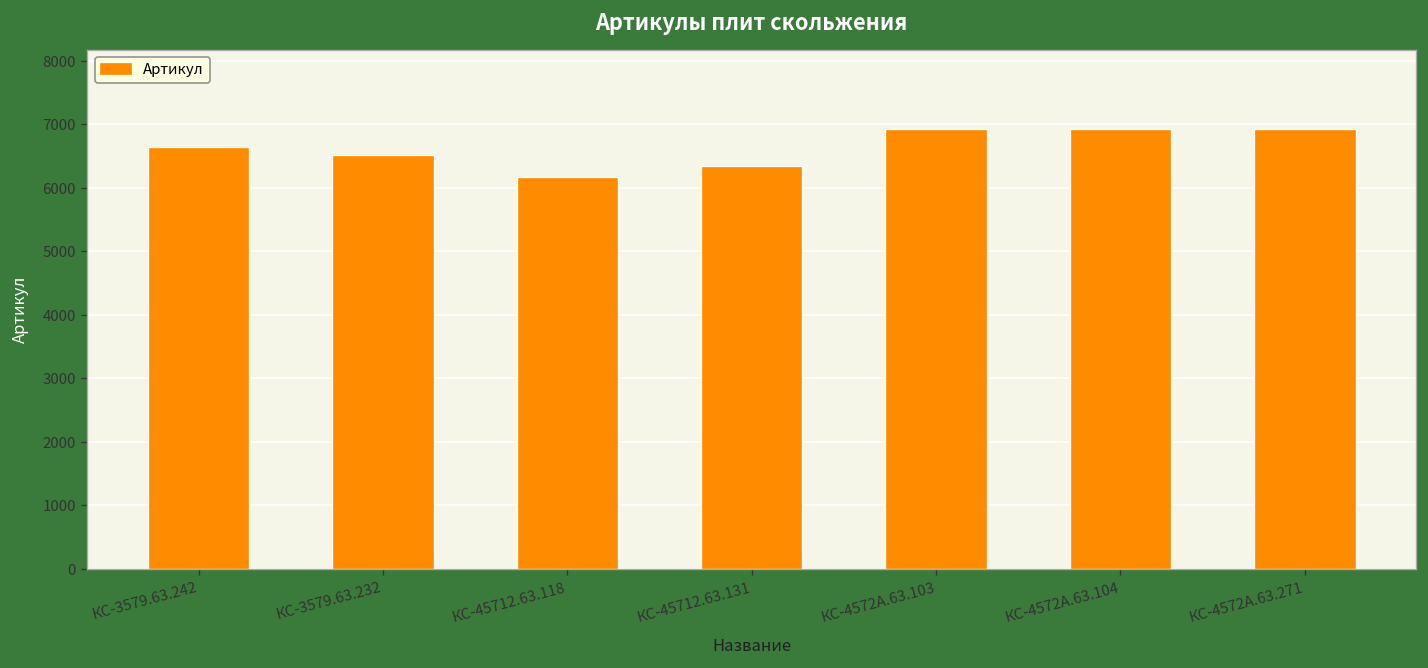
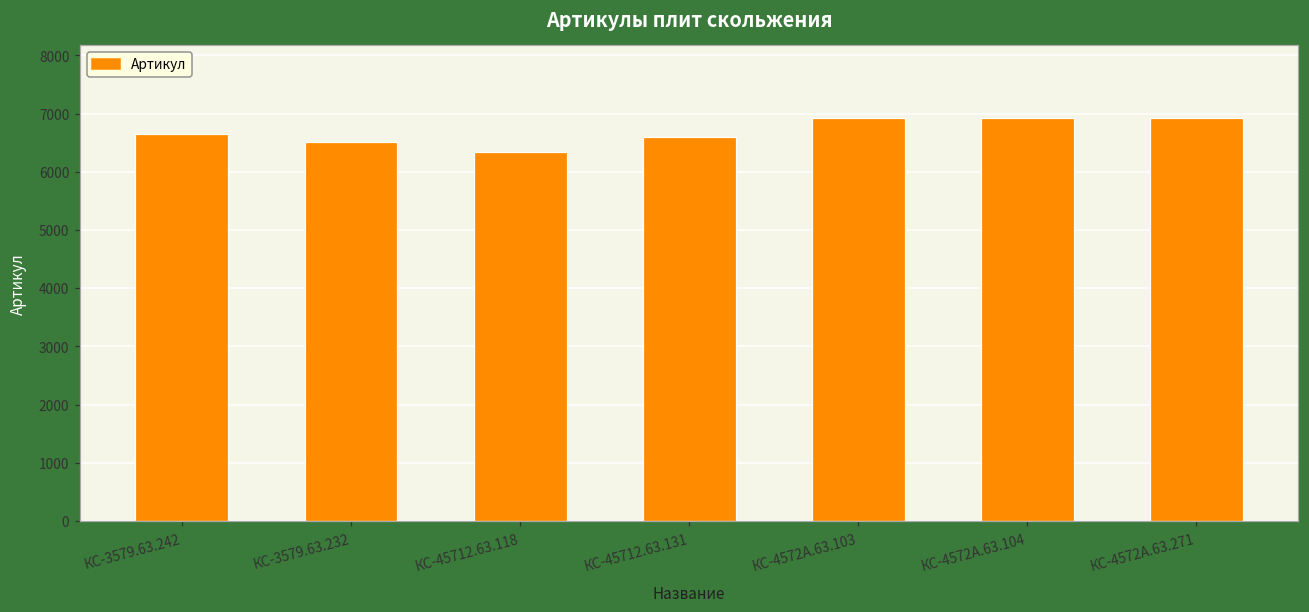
КС-45712.63.118: 6200 -> 6300
КС-45712.63.131: 6300 -> 6600
